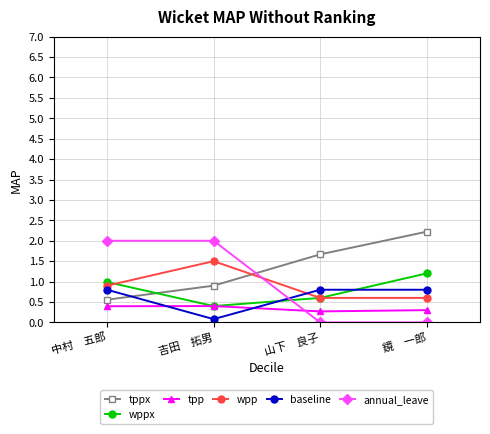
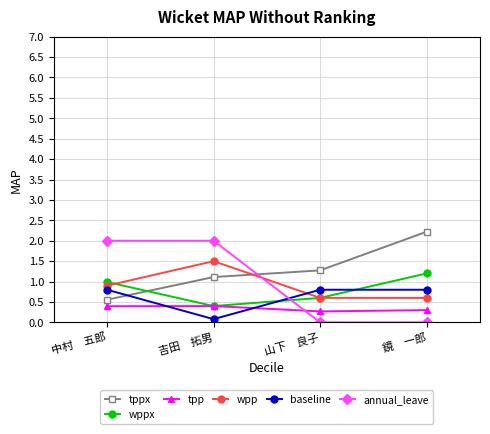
tppx, 吉田 拓男: 0.9 -> 1.1
tppx, 山下 良子: 1.7 -> 1.3
